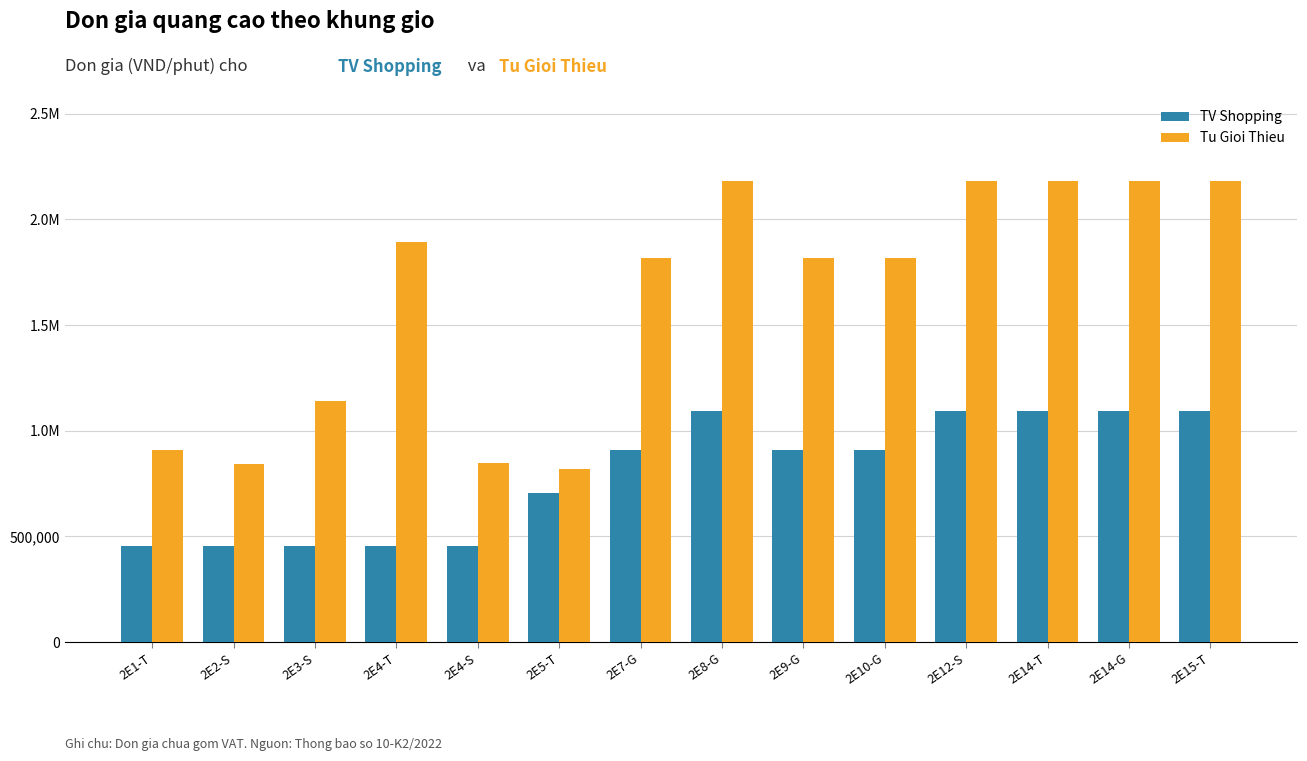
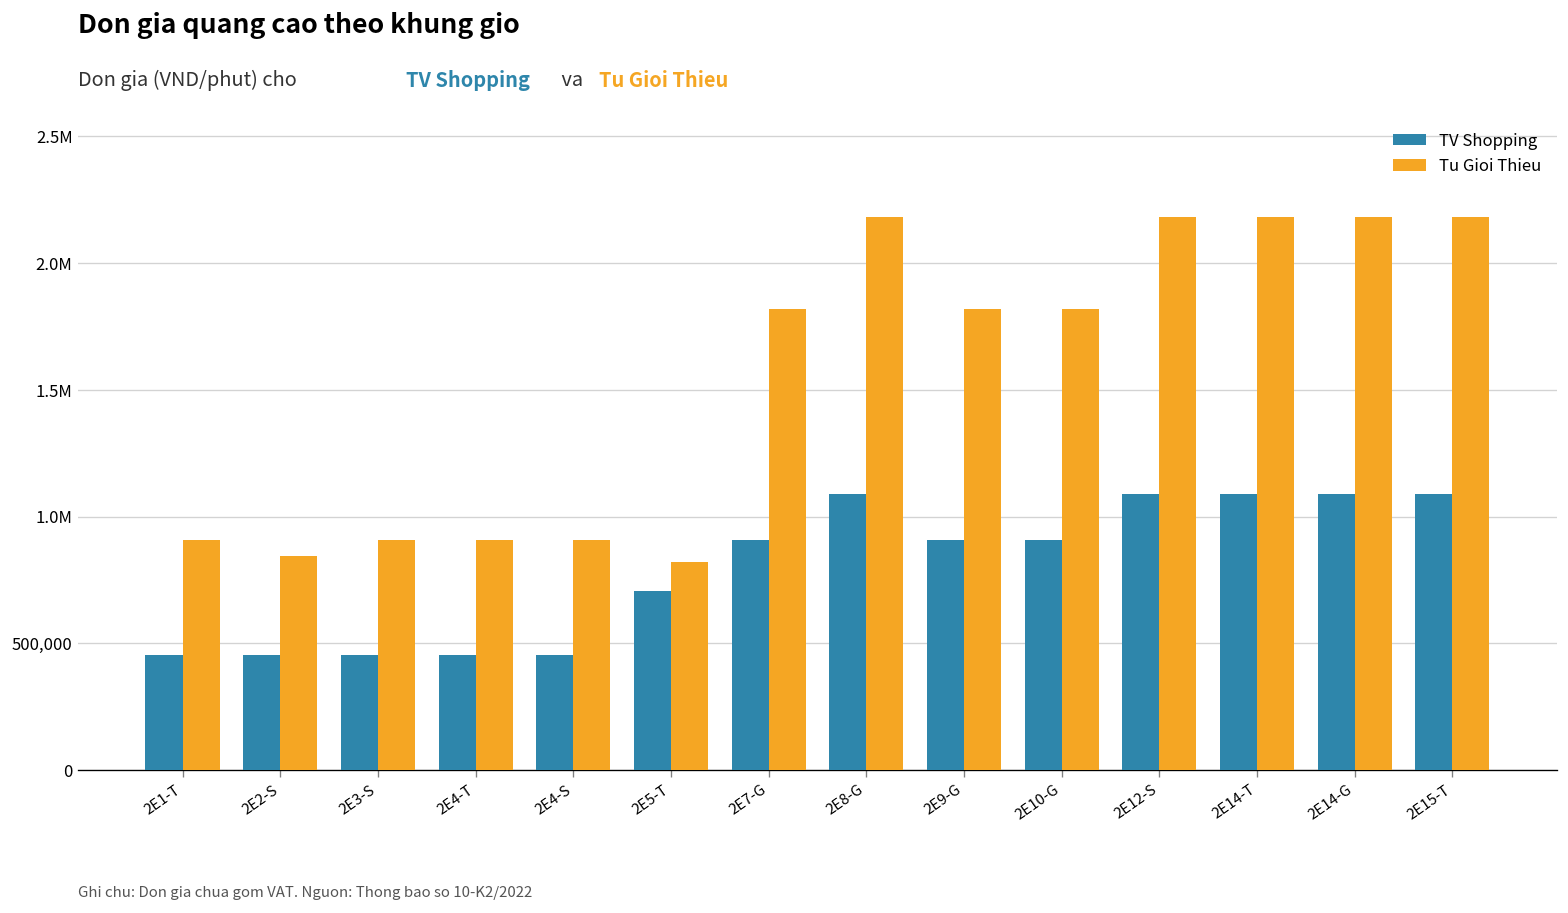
Tu Gioi Thieu, 2E3-S: 1,140,000 -> 910,000
Tu Gioi Thieu, 2E4-T: 1,890,000 -> 910,000
Tu Gioi Thieu, 2E4-S: 850,000 -> 910,000
